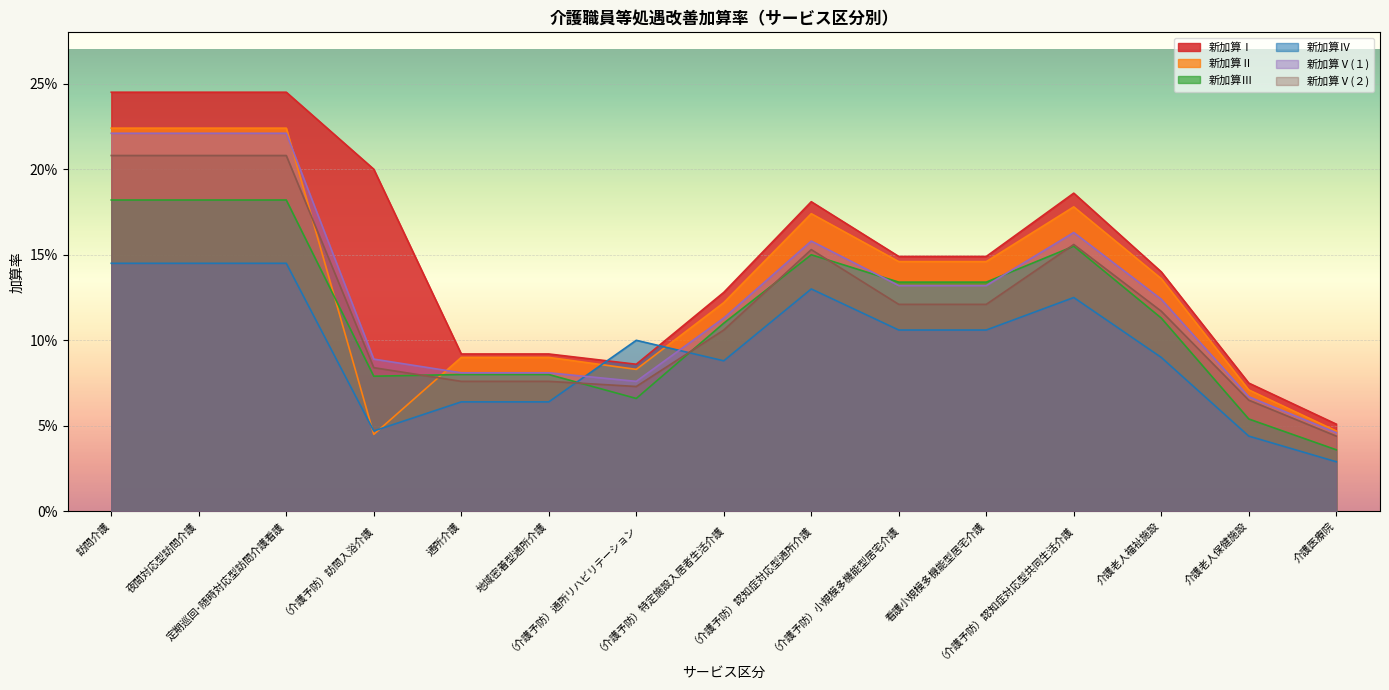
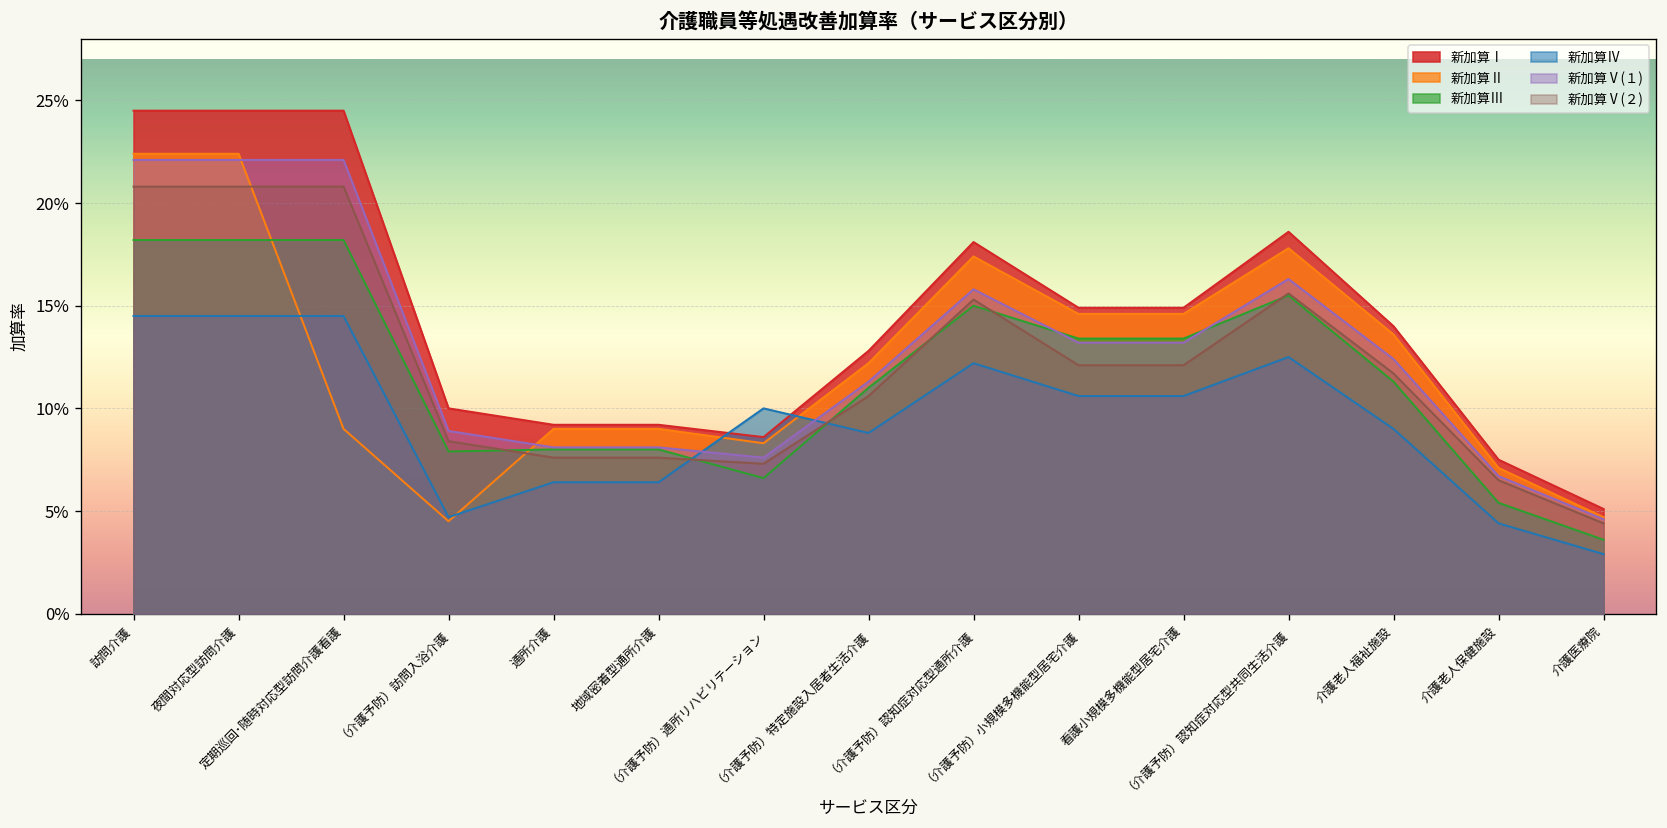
新加算Ⅱ, 定期巡回･随時対応型訪問介護看護: 22.4% -> 9.0%
新加算Ⅰ, （介護予防）訪問入浴介護: 20.0% -> 10.0%
新加算Ⅳ, （介護予防）認知症対応型通所介護: 13.0% -> 12.2%
